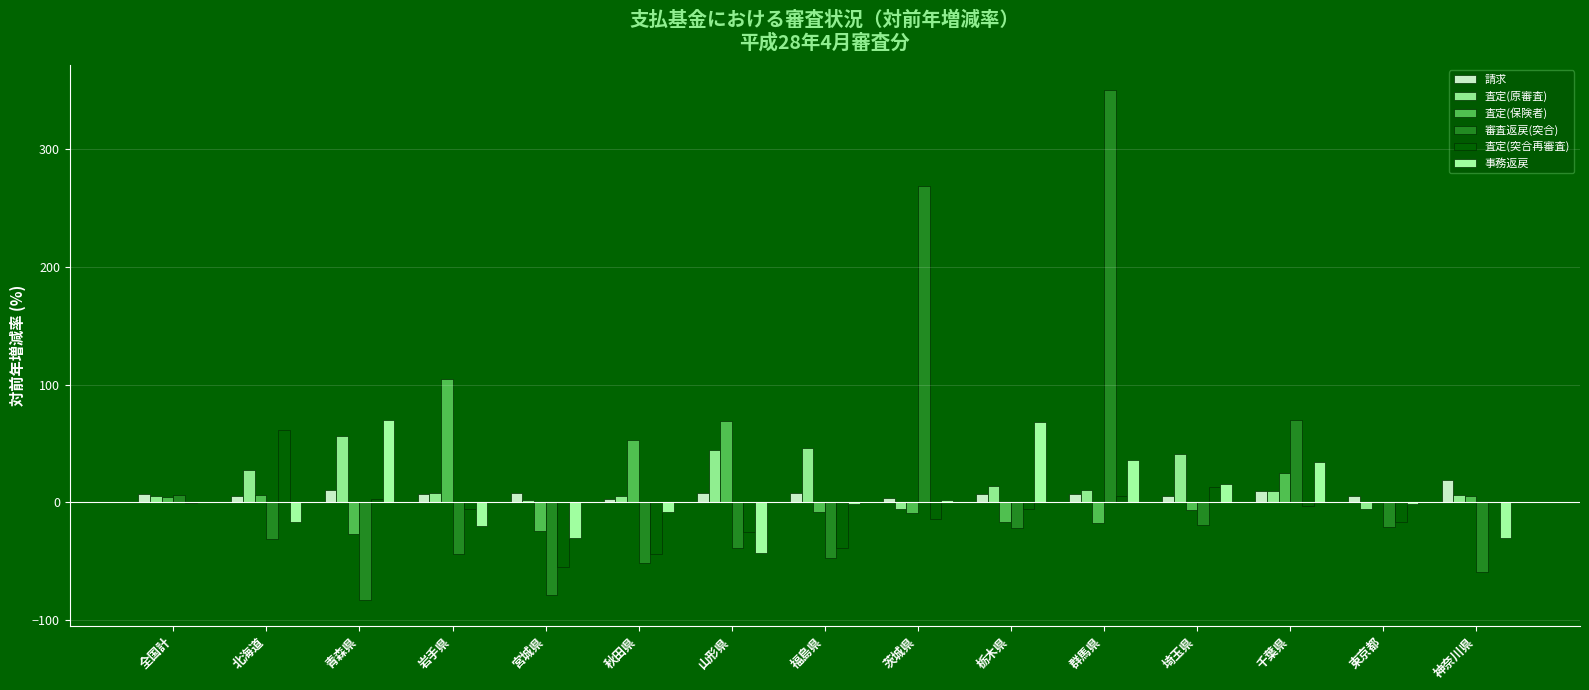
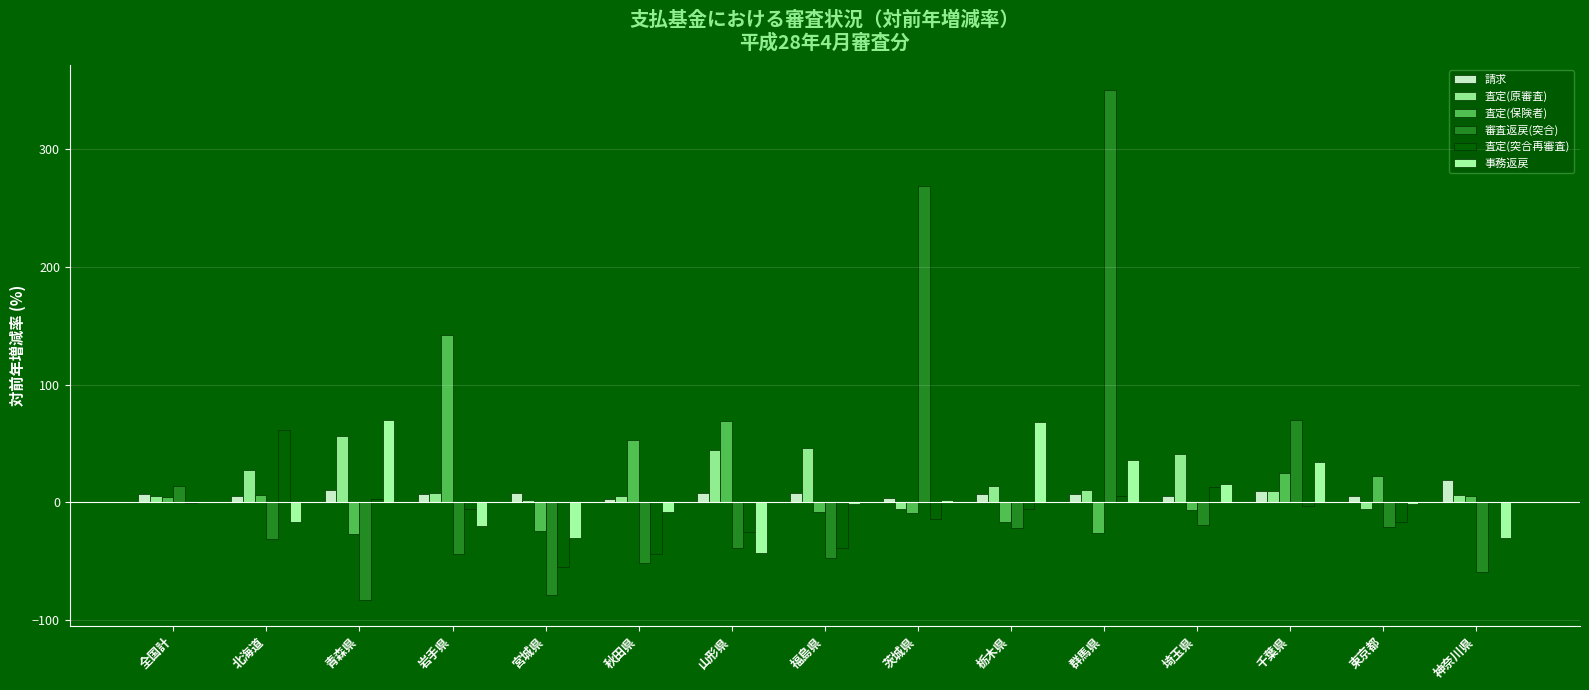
審査返戻(突合), 全国計: 6 -> 14
査定(保険者), 岩手県: 105 -> 142
査定(保険者), 群馬県: -18 -> -26
査定(保険者), 東京都: 0 -> 23
